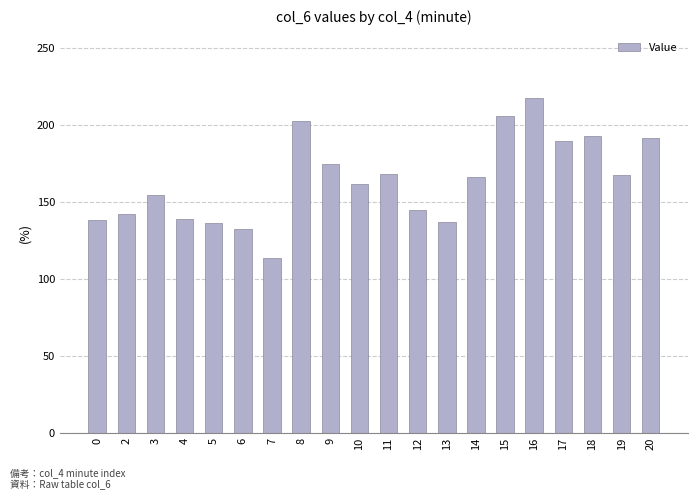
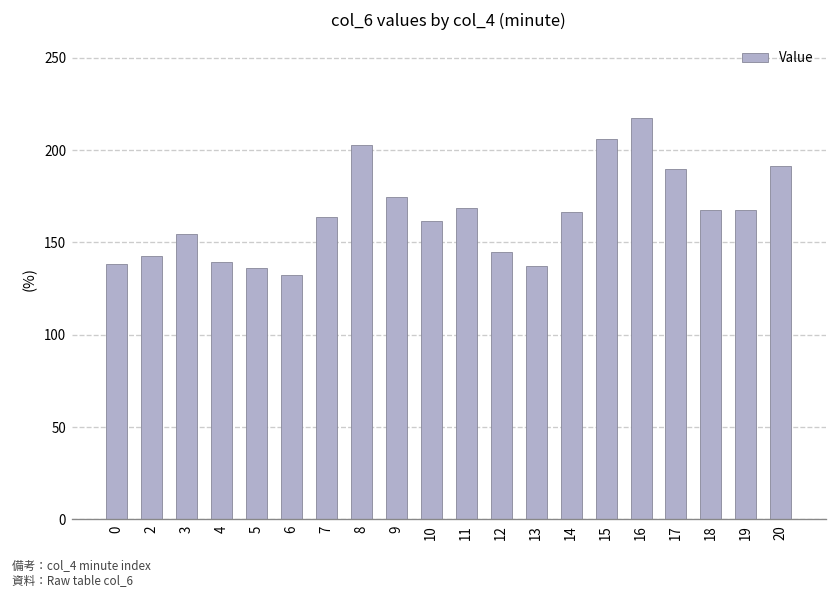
7: 114 -> 164
18: 193 -> 168
